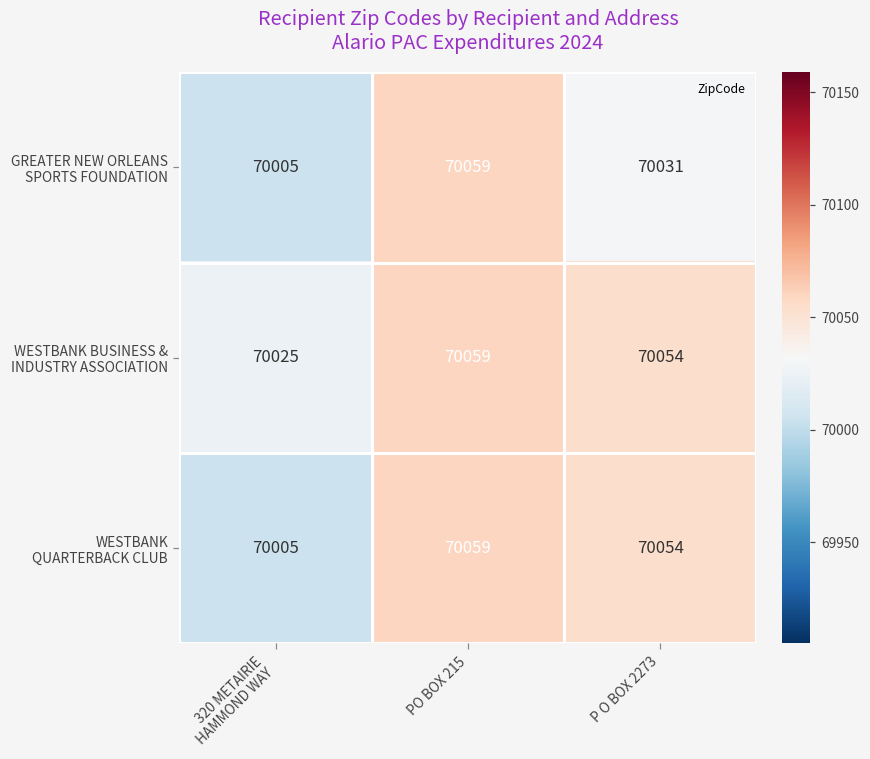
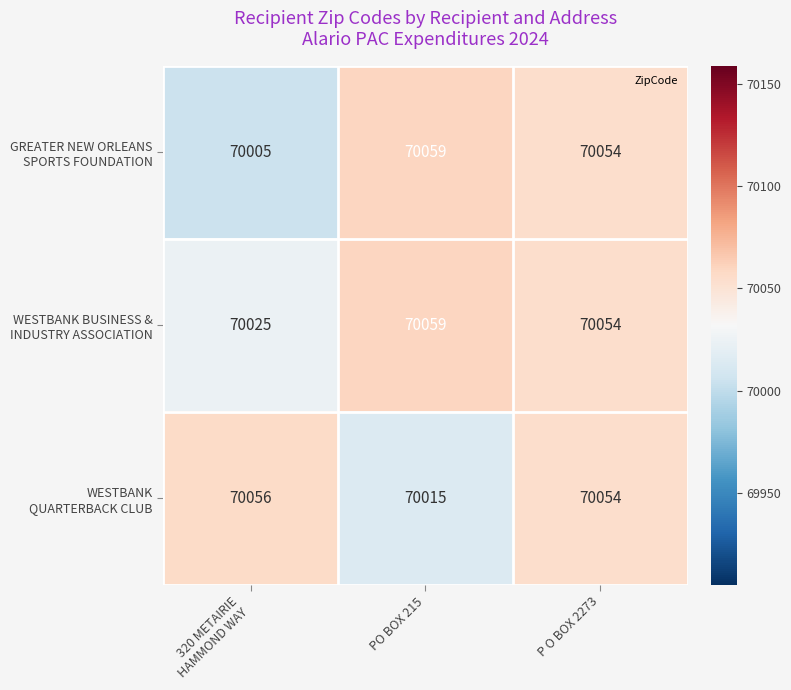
GREATER NEW ORLEANS SPORTS FOUNDATION, P O BOX 2273: 70031 -> 70054
WESTBANK QUARTERBACK CLUB, 320 METAIRIE HAMMOND WAY: 70005 -> 70056
WESTBANK QUARTERBACK CLUB, PO BOX 215: 70059 -> 70015
